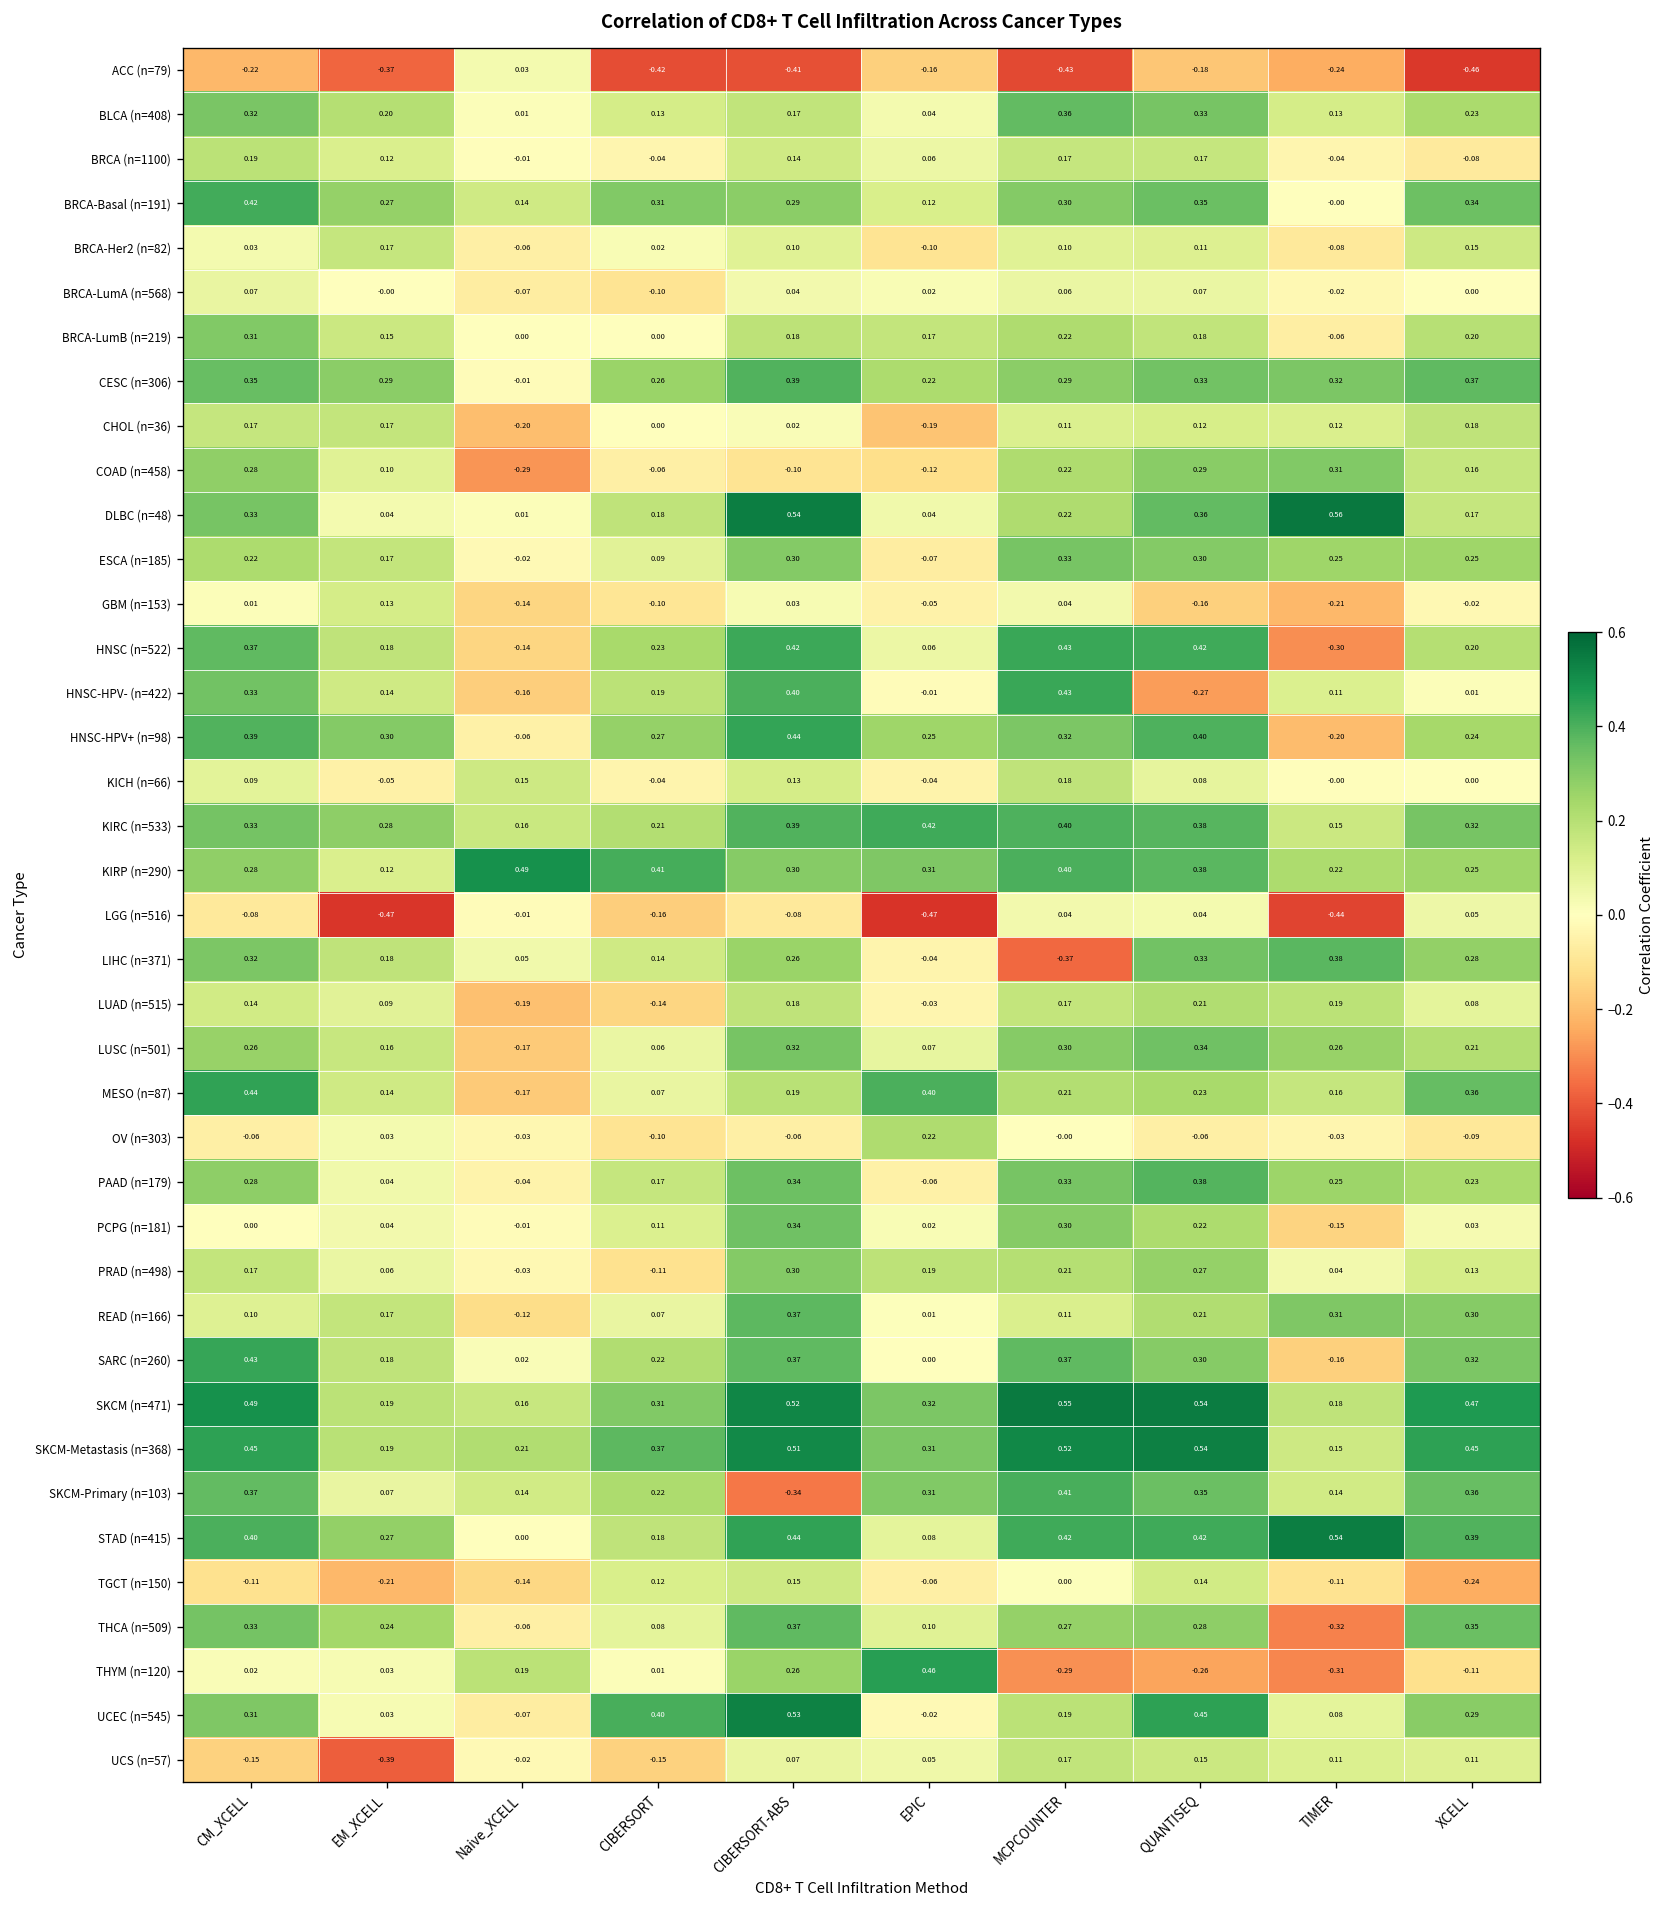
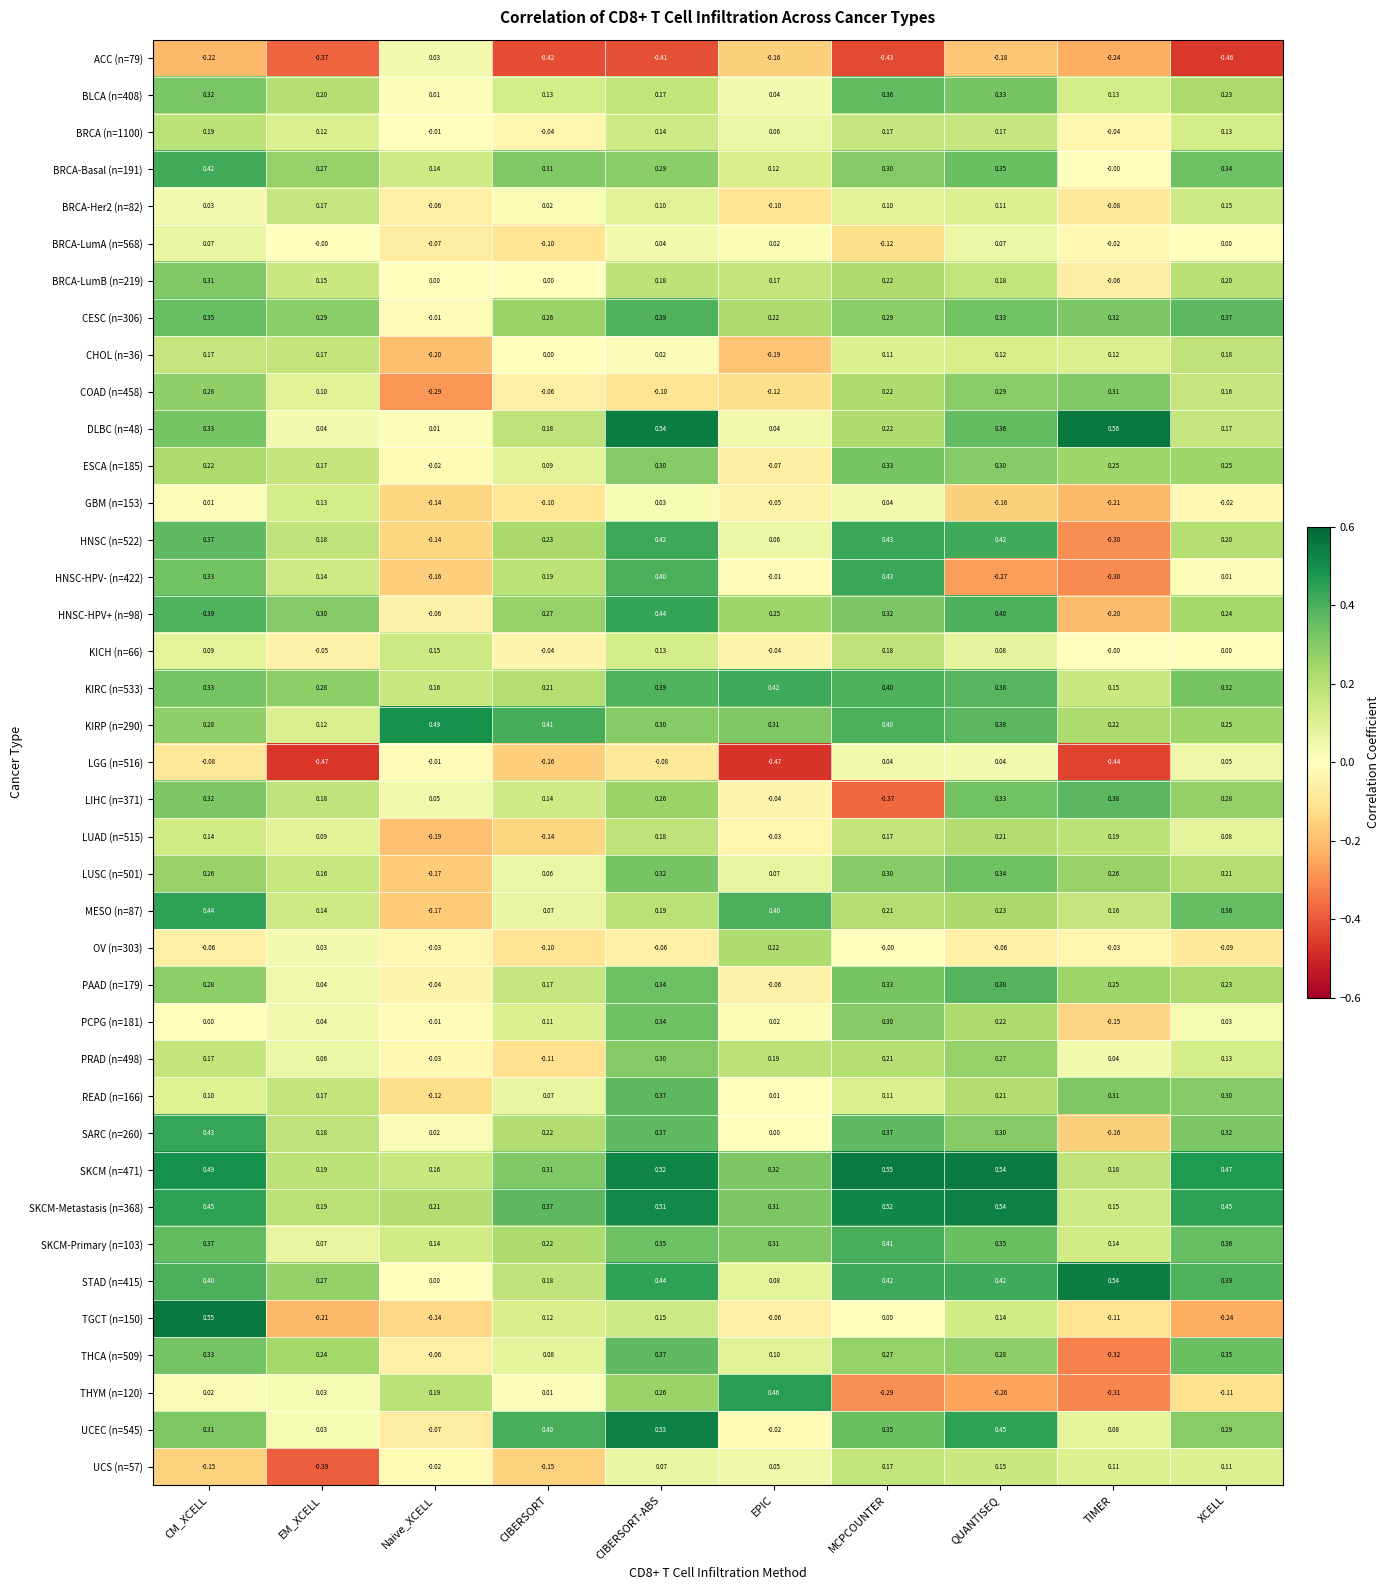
BRCA (n=1100), XCELL: -0.08 -> 0.13
BRCA-LumA (n=568), MCPCOUNTER: 0.06 -> -0.12
HNSC-HPV- (n=422), TIMER: 0.11 -> -0.30
SKCM-Primary (n=103), CIBERSORT-ABS: -0.34 -> 0.35
TGCT (n=150), CM_XCELL: -0.11 -> 0.55
UCEC (n=545), MCPCOUNTER: 0.19 -> 0.35
